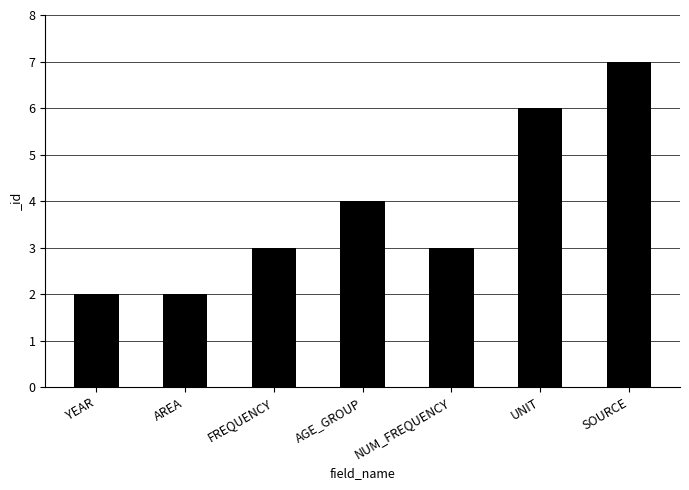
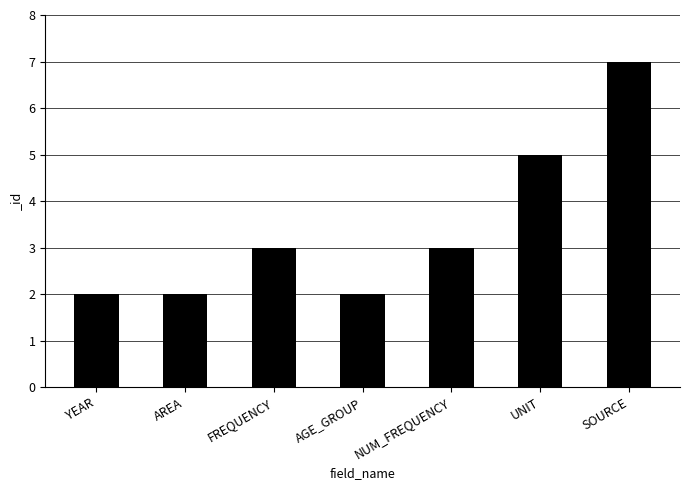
AGE_GROUP: 4 -> 2
UNIT: 6 -> 5
